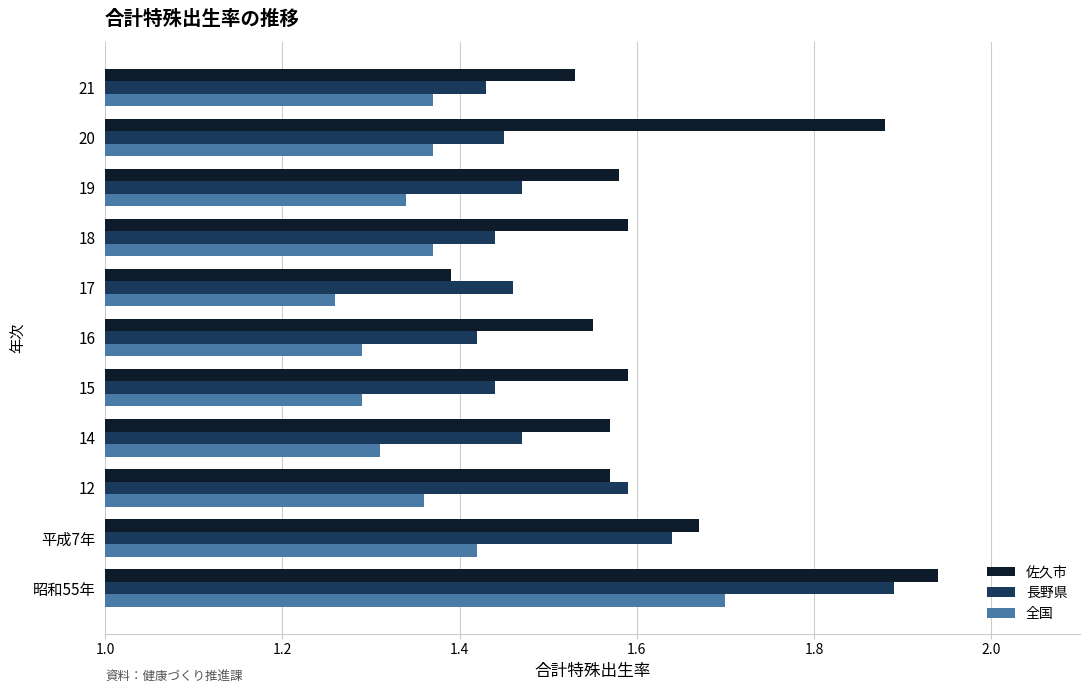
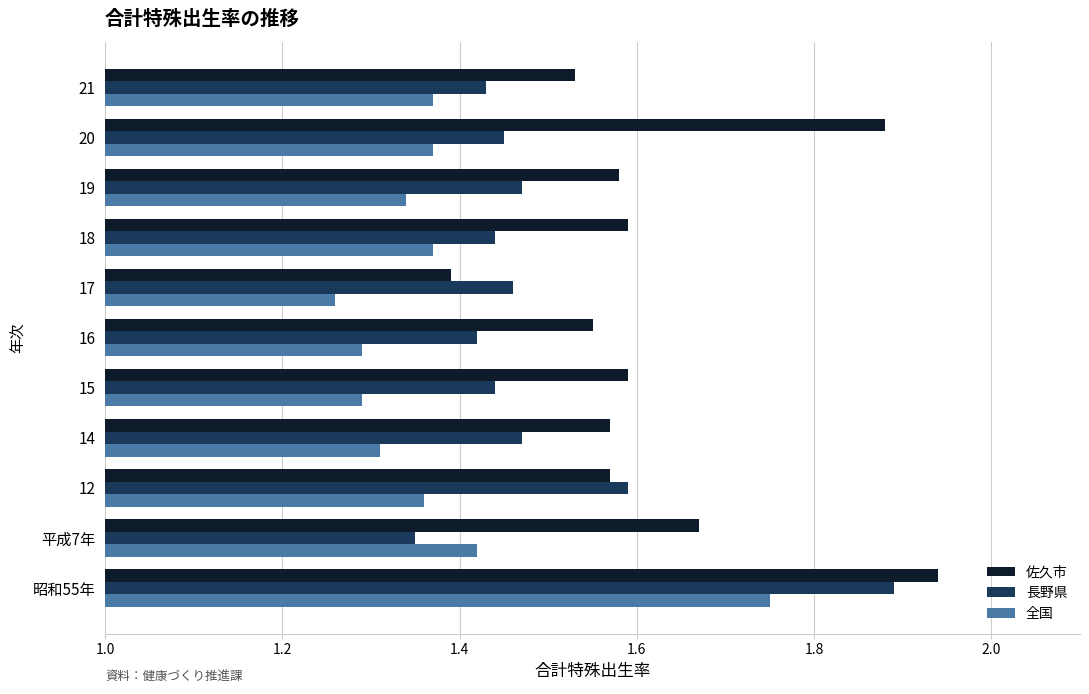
長野県, 平成7年: 1.64 -> 1.35
全国, 昭和55年: 1.70 -> 1.75
